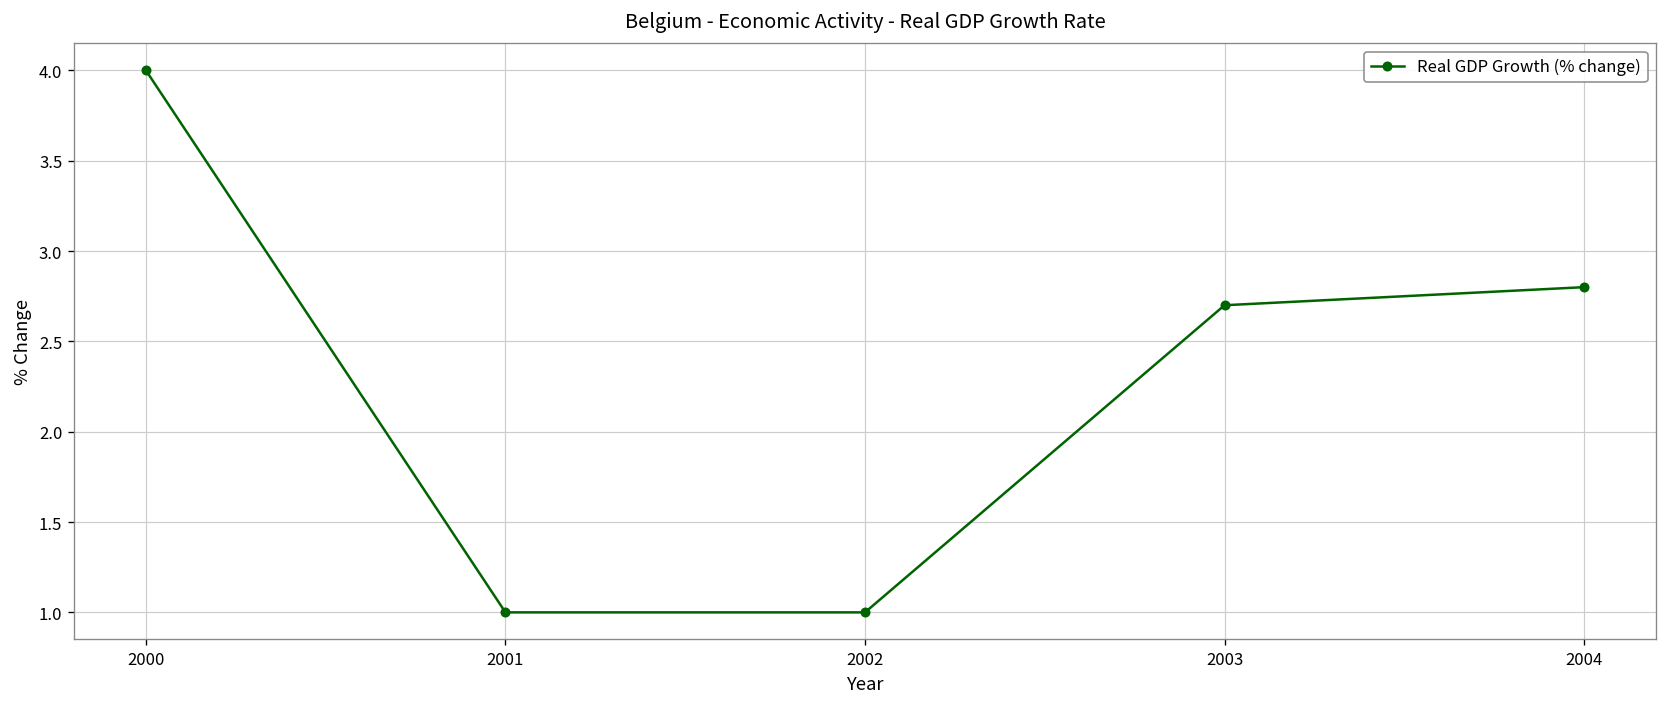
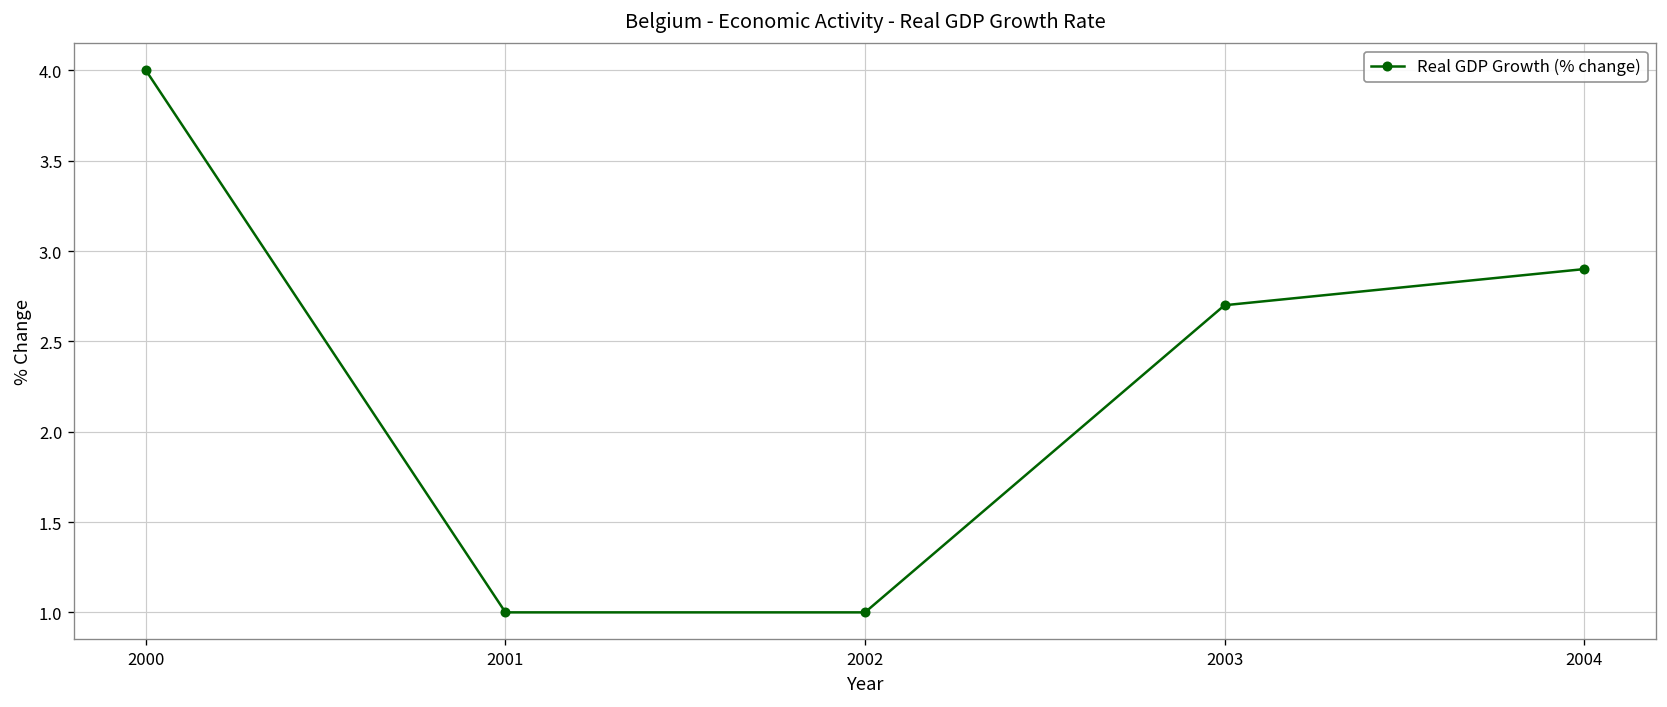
2004: 2.8 -> 2.9
